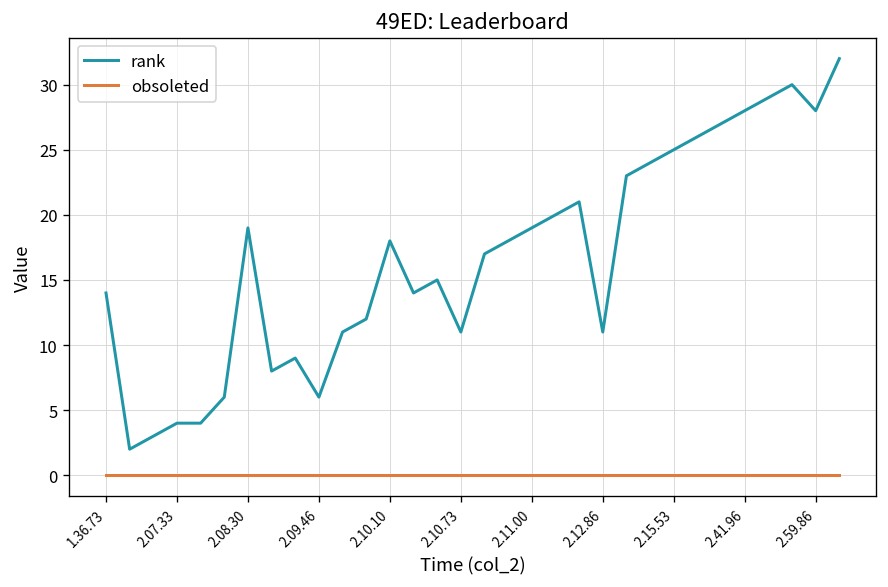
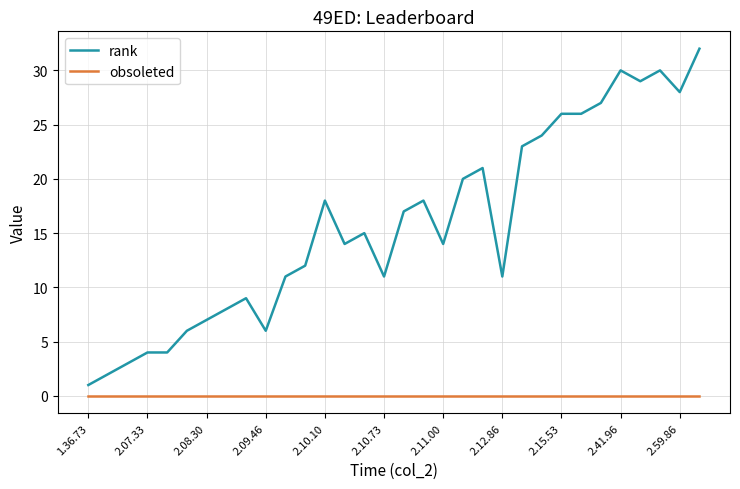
rank, 1.36.73: 14 -> 1
rank, 2.08.30: 19 -> 7
rank, 2.11.00: 19 -> 14
rank, 2.15.53: 25 -> 26
rank, 2.41.96: 28 -> 30
